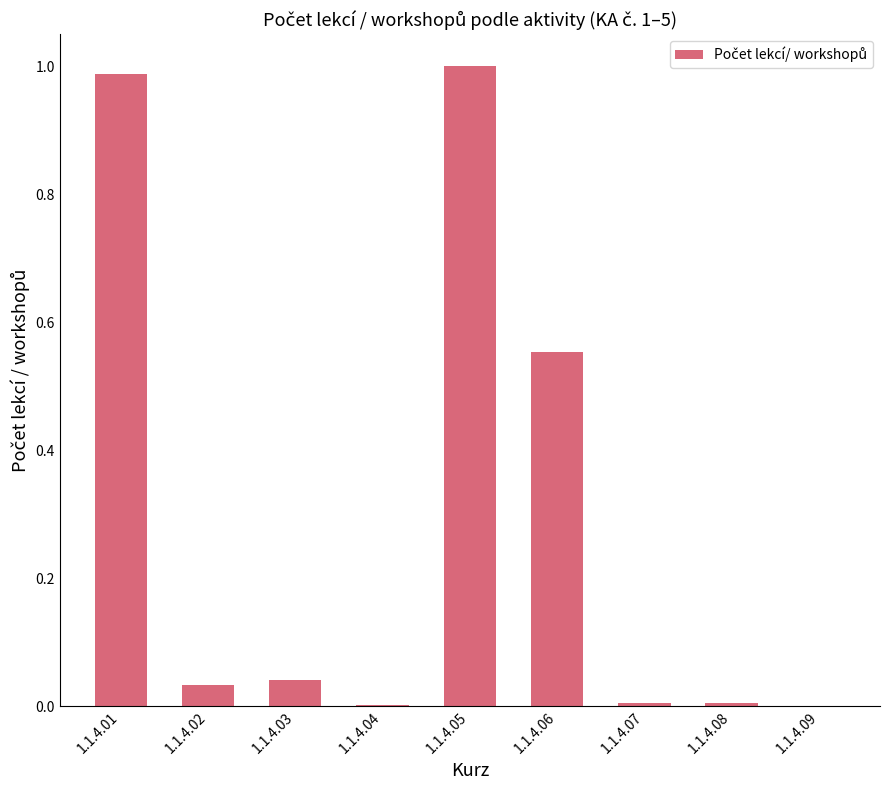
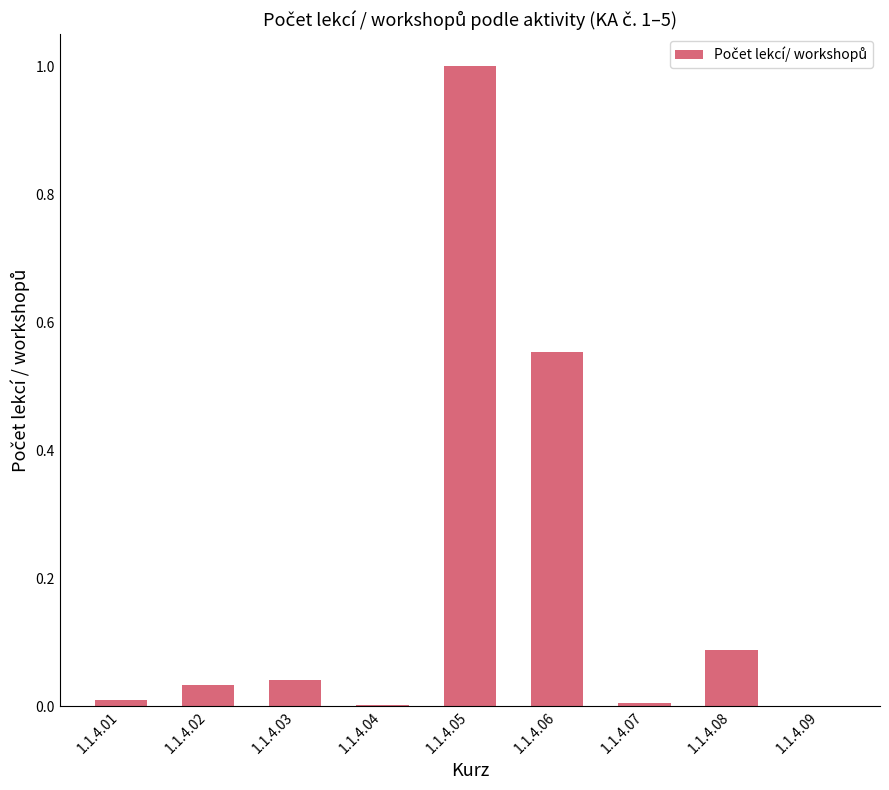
1.1.4.01: 0.99 -> 0.01
1.1.4.08: 0.00 -> 0.09
